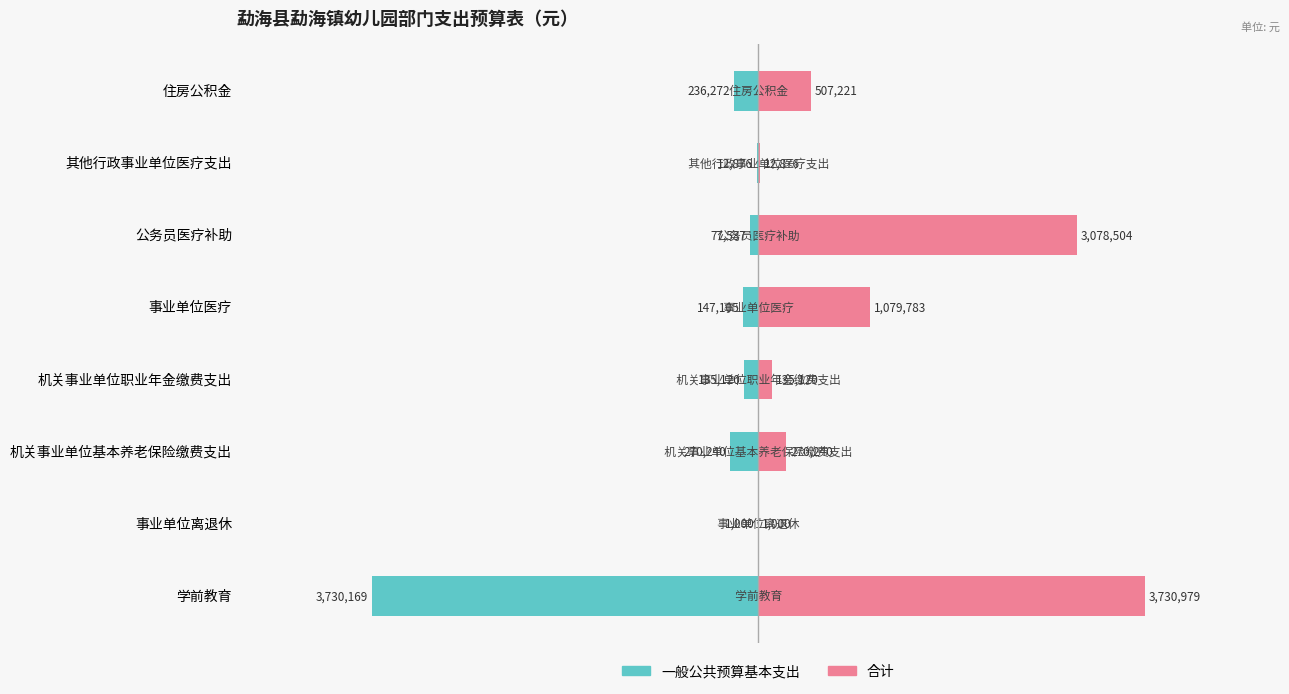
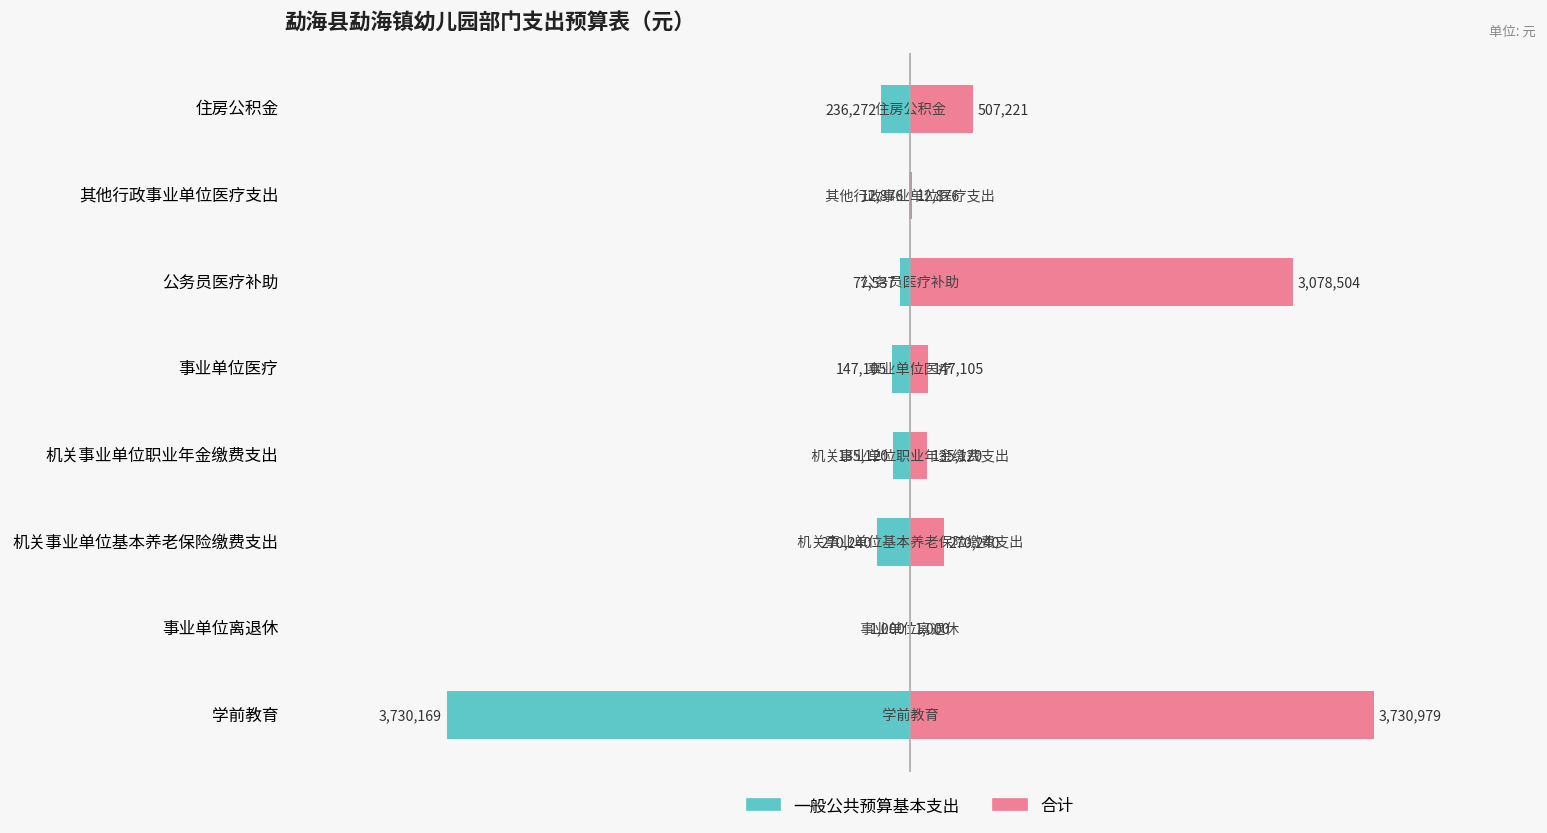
合计, 事业单位医疗: 1,079,783 -> 147,105
